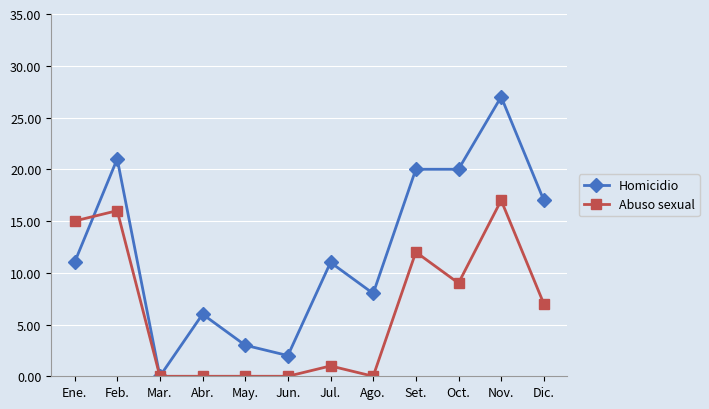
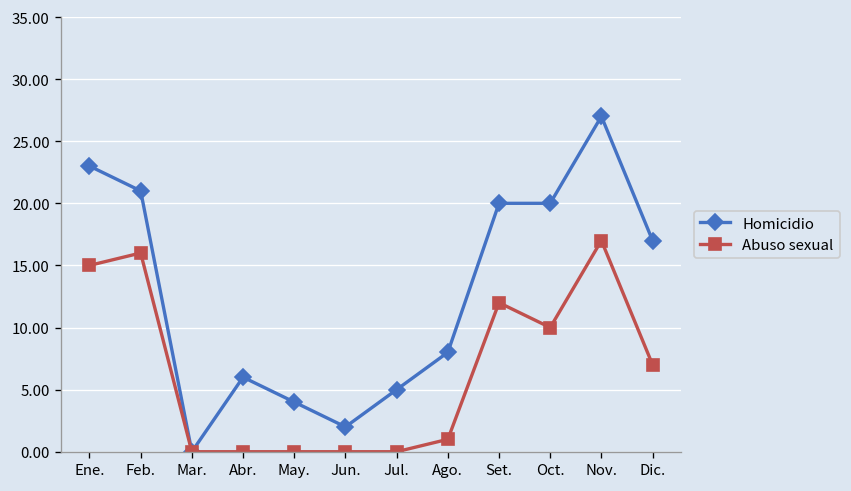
Homicidio, Ene.: 11 -> 23
Homicidio, May.: 3 -> 4
Homicidio, Jul.: 11 -> 5
Abuso sexual, Jul.: 1 -> 0
Abuso sexual, Ago.: 0 -> 1
Abuso sexual, Oct.: 9 -> 10
